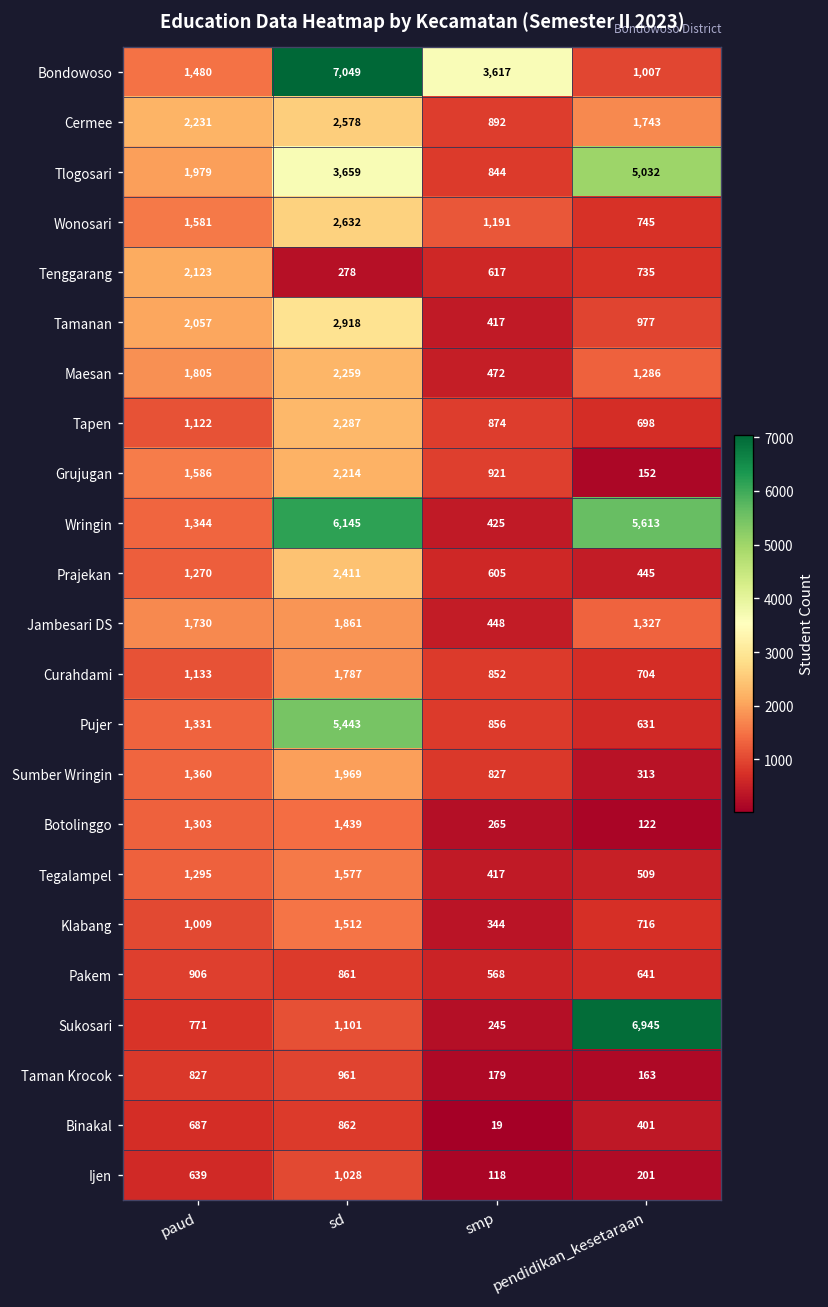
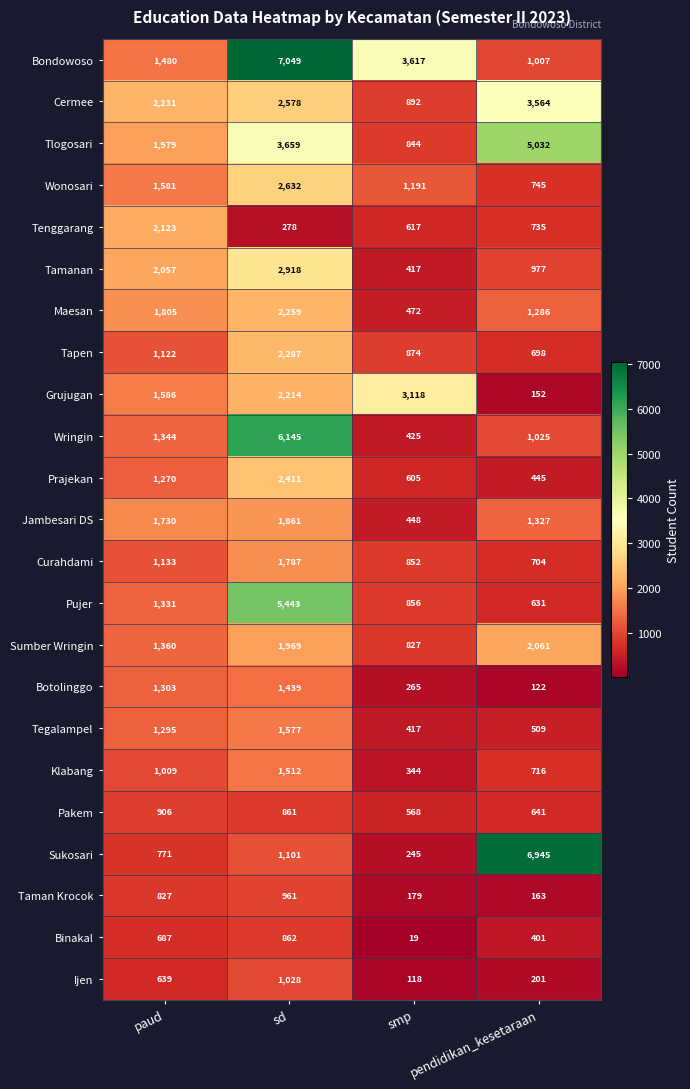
Cermee, pendidikan_kesetaraan: 1,743 -> 3,564
Grujugan, smp: 921 -> 3,118
Wringin, pendidikan_kesetaraan: 5,613 -> 1,025
Sumber Wringin, pendidikan_kesetaraan: 313 -> 2,061
